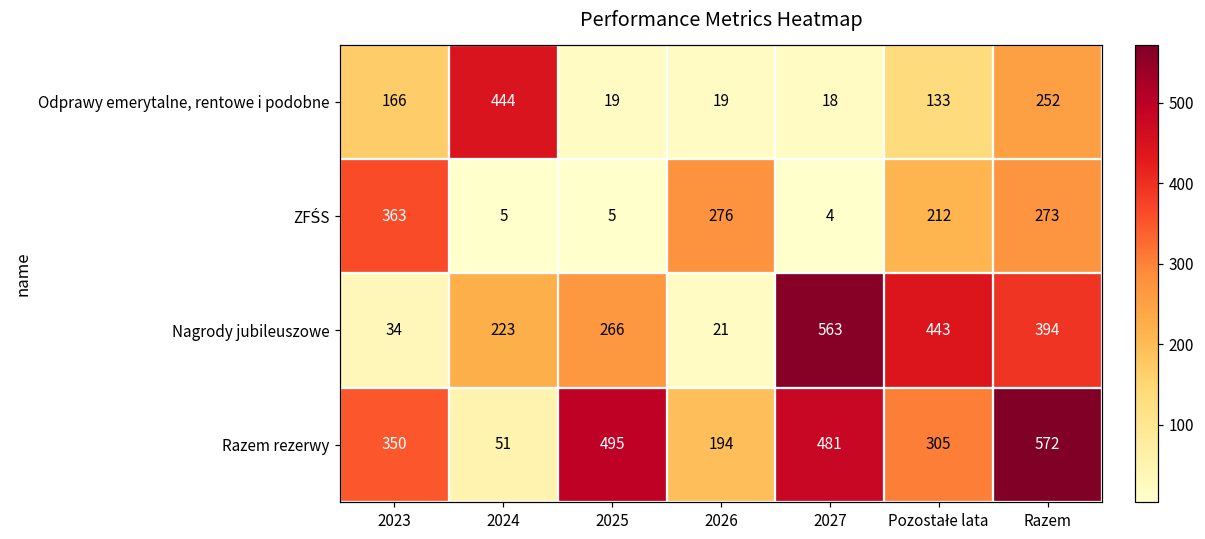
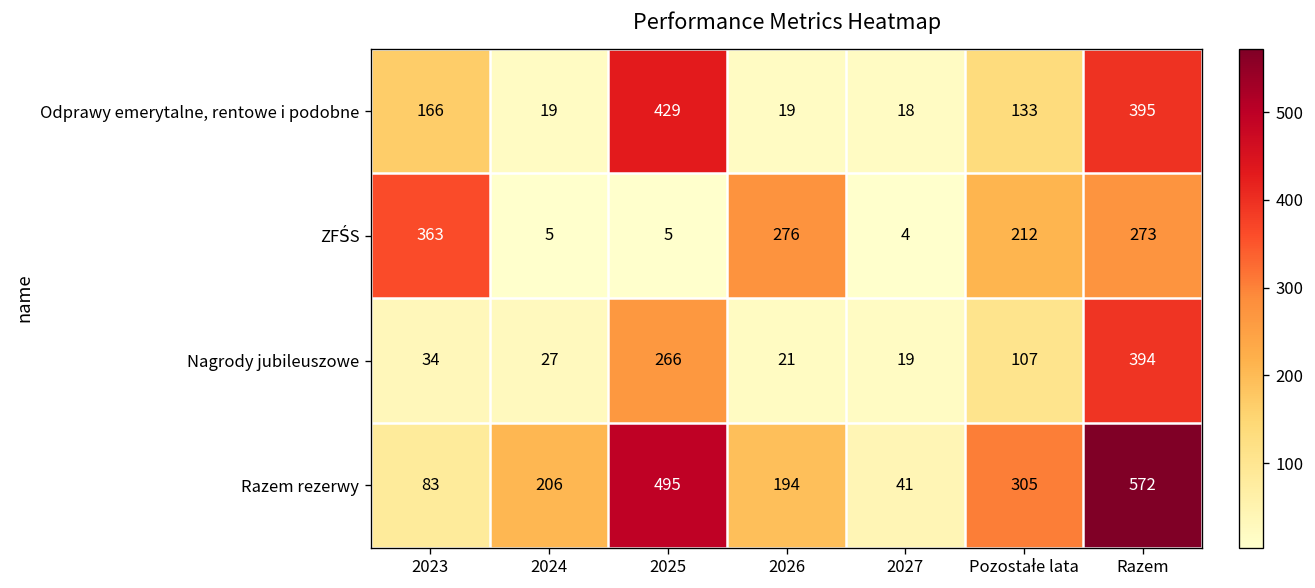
Odprawy emerytalne, rentowe i podobne, 2024: 444 -> 19
Odprawy emerytalne, rentowe i podobne, 2025: 19 -> 429
Odprawy emerytalne, rentowe i podobne, Razem: 252 -> 395
Nagrody jubileuszowe, 2024: 223 -> 27
Nagrody jubileuszowe, 2027: 563 -> 19
Nagrody jubileuszowe, Pozostałe lata: 443 -> 107
Razem rezerwy, 2023: 350 -> 83
Razem rezerwy, 2024: 51 -> 206
Razem rezerwy, 2027: 481 -> 41
